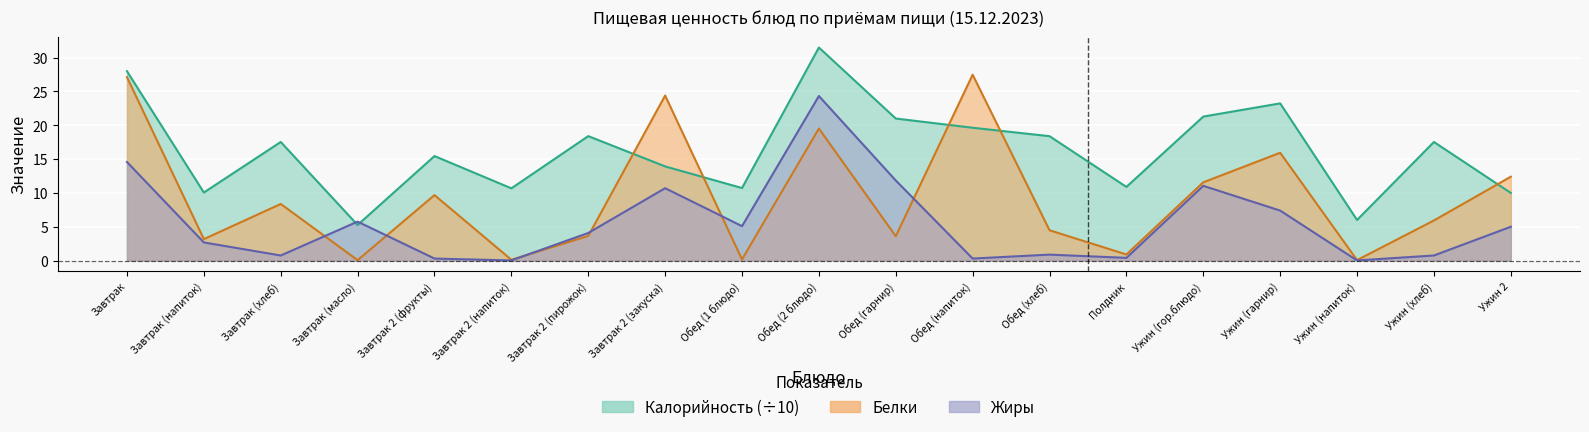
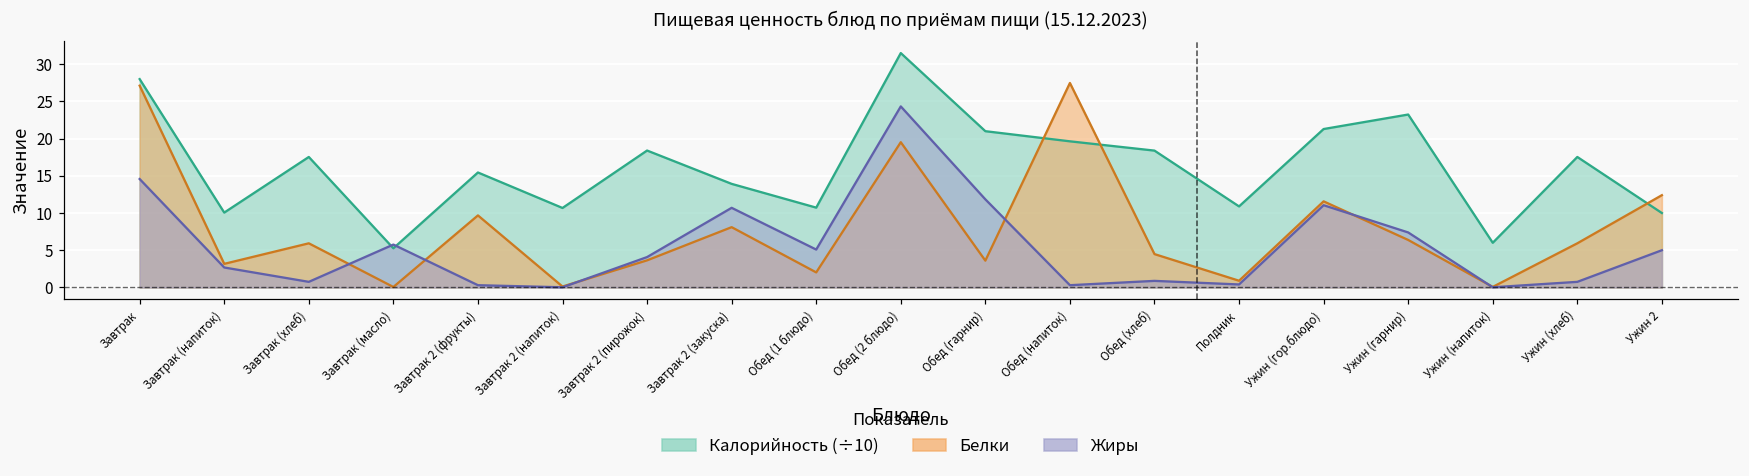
Белки, Завтрак (хлеб): 8 -> 6
Белки, Завтрак 2 (закуска): 24 -> 8
Белки, Обед (1 блюдо): 0 -> 2
Белки, Ужин (гарнир): 16 -> 6
